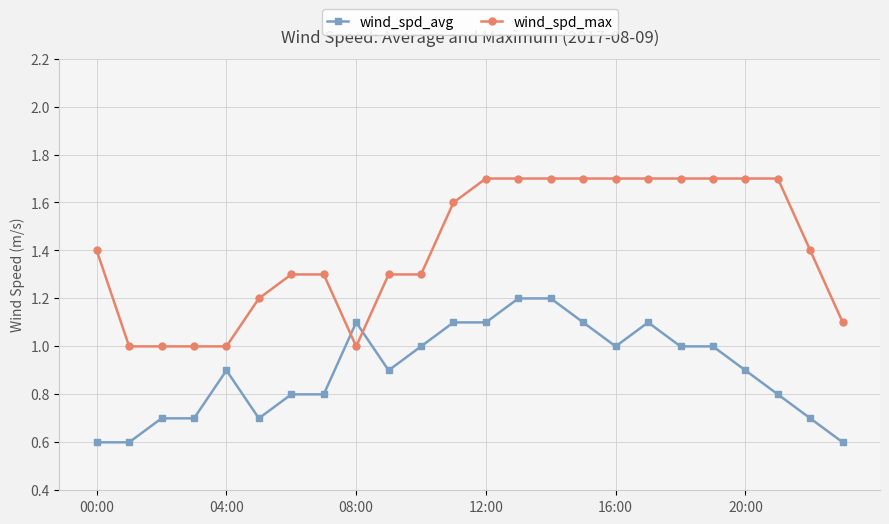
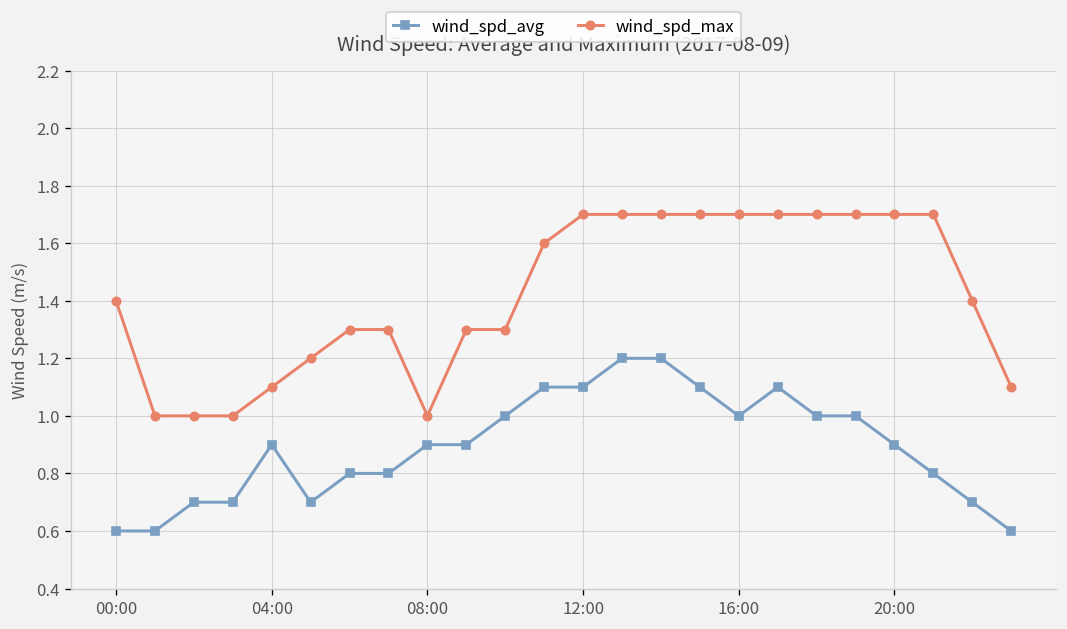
wind_spd_max, 04:00: 1.0 -> 1.1
wind_spd_avg, 08:00: 1.1 -> 0.9
